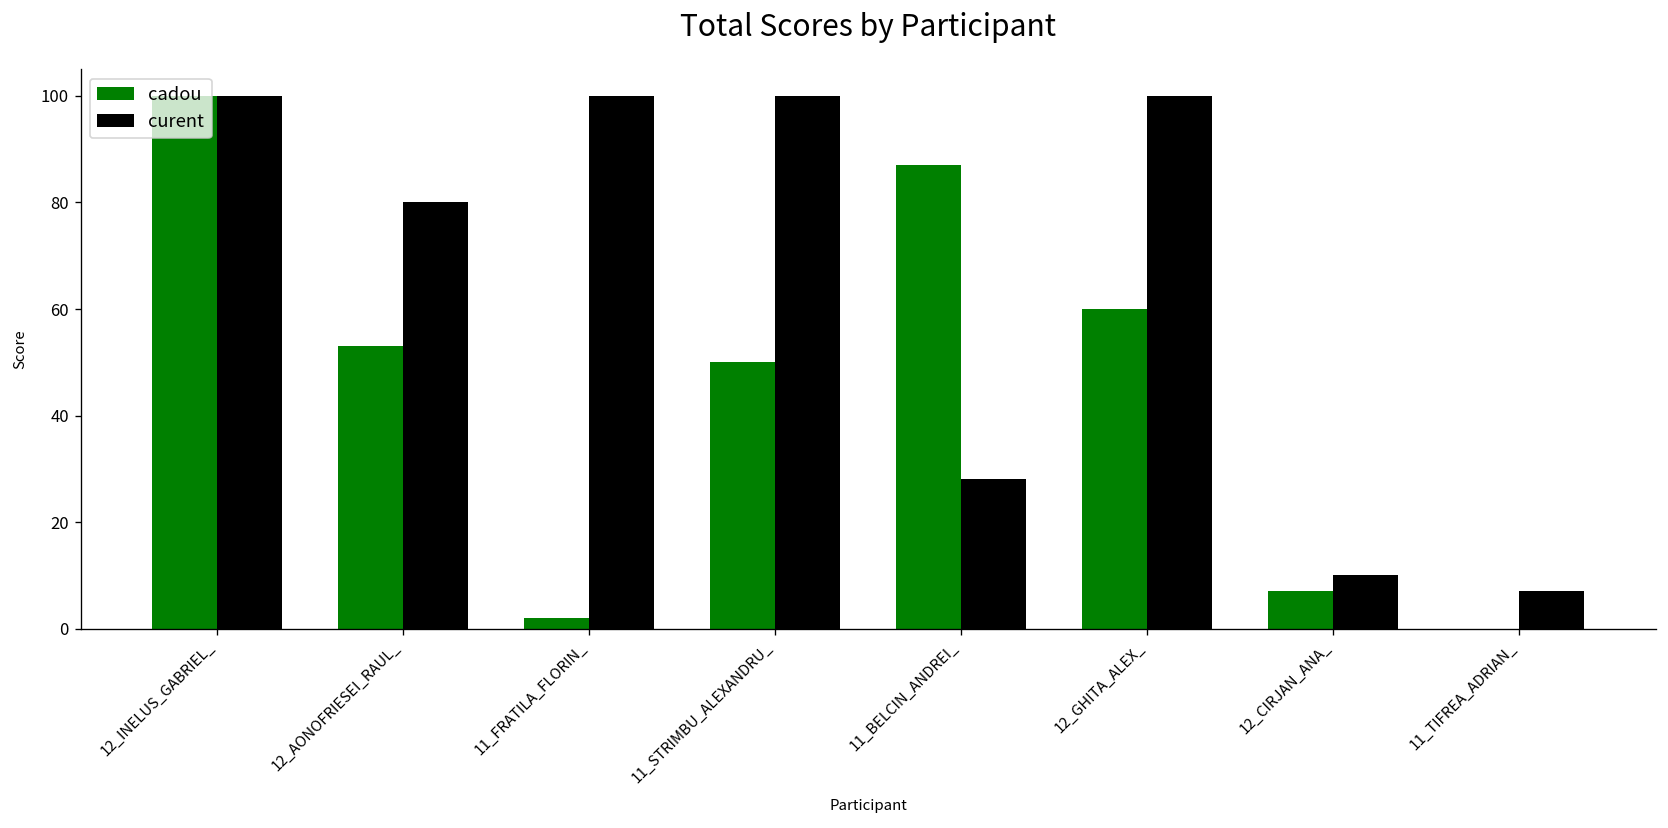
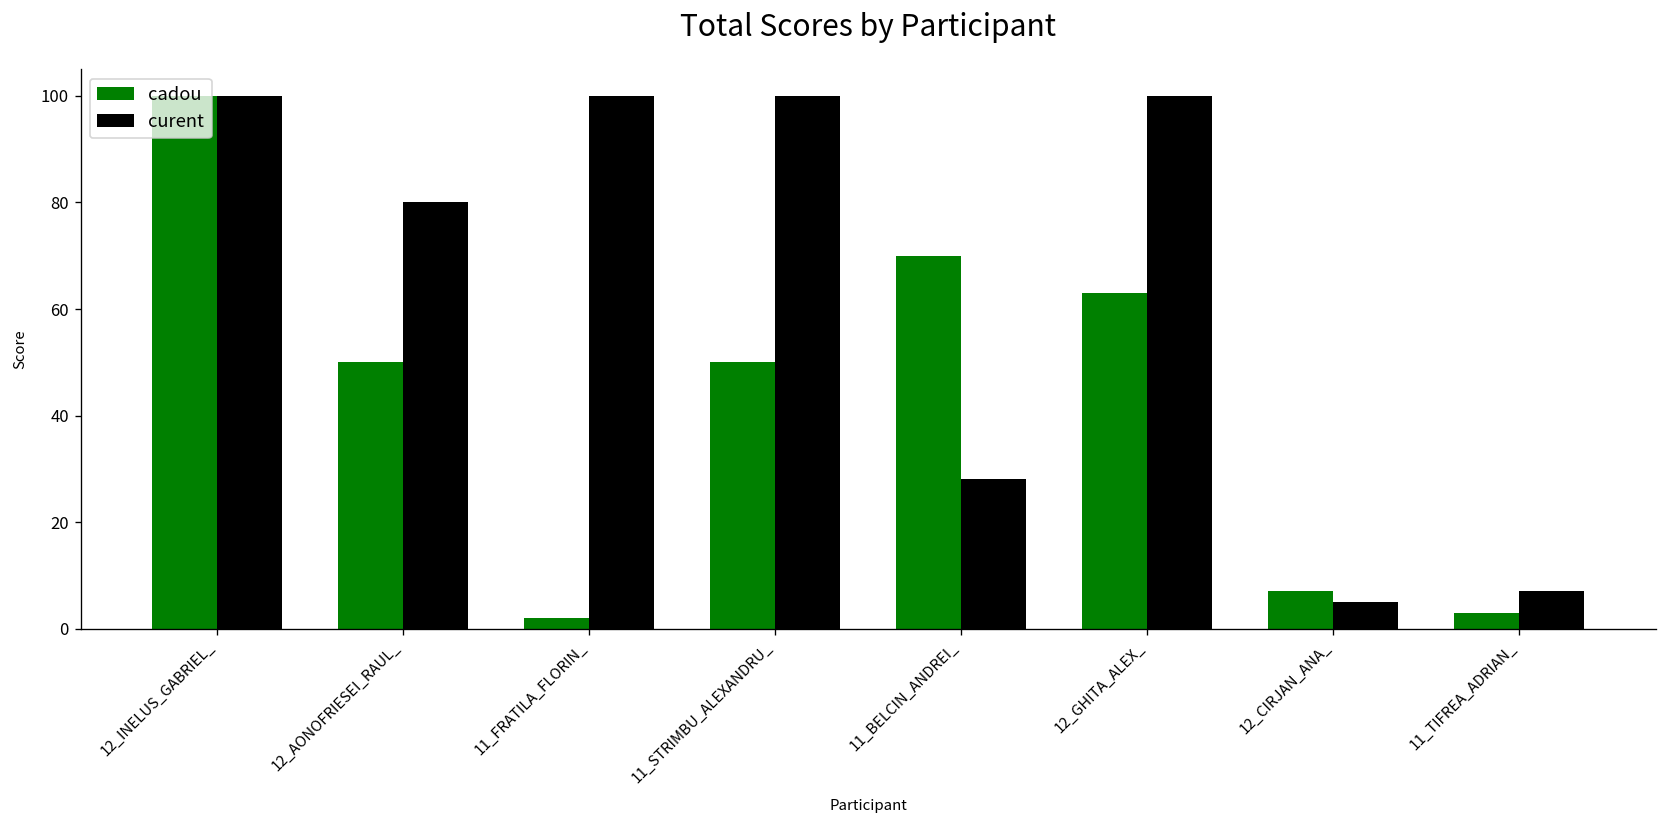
cadou, 12_AONOFRIESEI_RAUL_: 53 -> 50
cadou, 11_BELCIN_ANDREI_: 87 -> 70
cadou, 12_GHITA_ALEX_: 60 -> 63
curent, 12_CIRJAN_ANA_: 10 -> 5
cadou, 11_TIFREA_ADRIAN_: 0 -> 3
